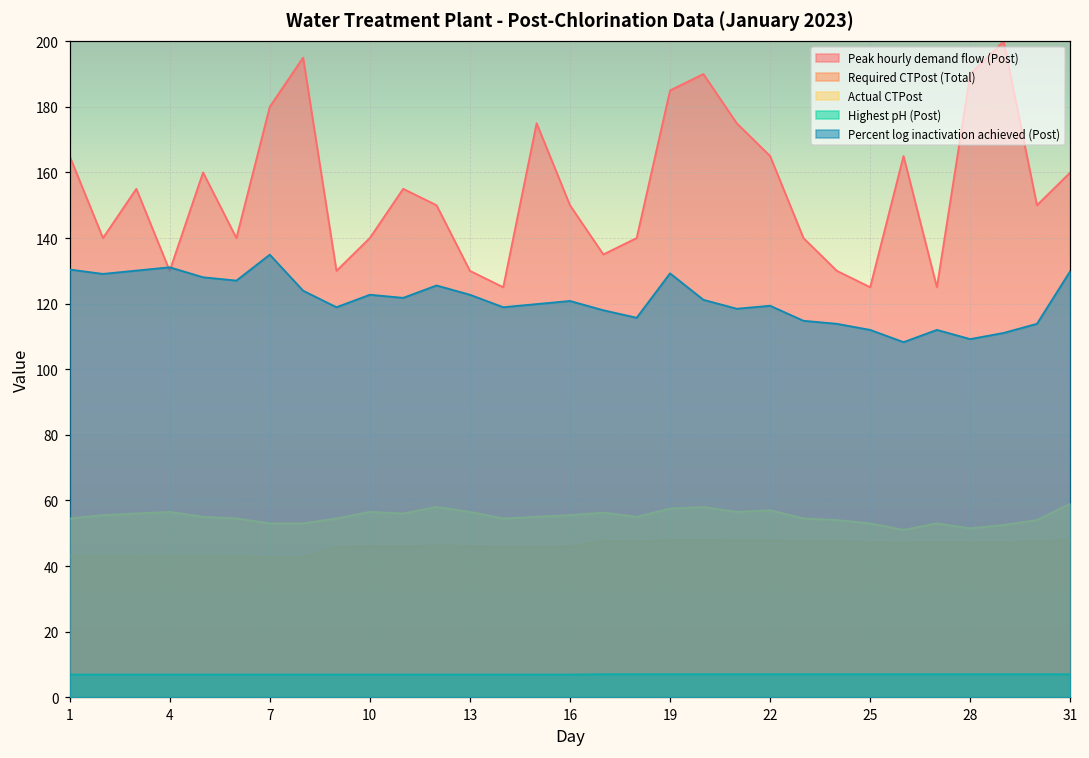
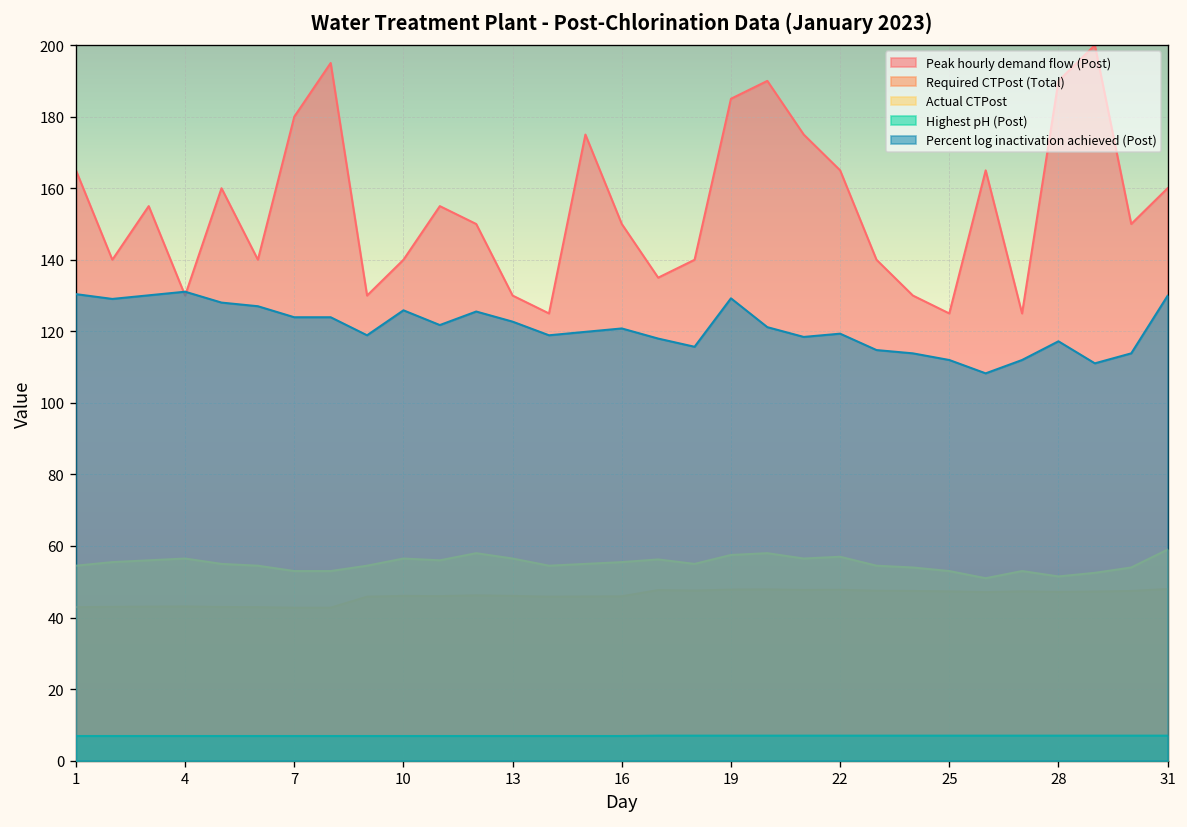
Percent log inactivation achieved (Post), 7: 135 -> 124
Percent log inactivation achieved (Post), 10: 123 -> 126
Percent log inactivation achieved (Post), 28: 109 -> 117
